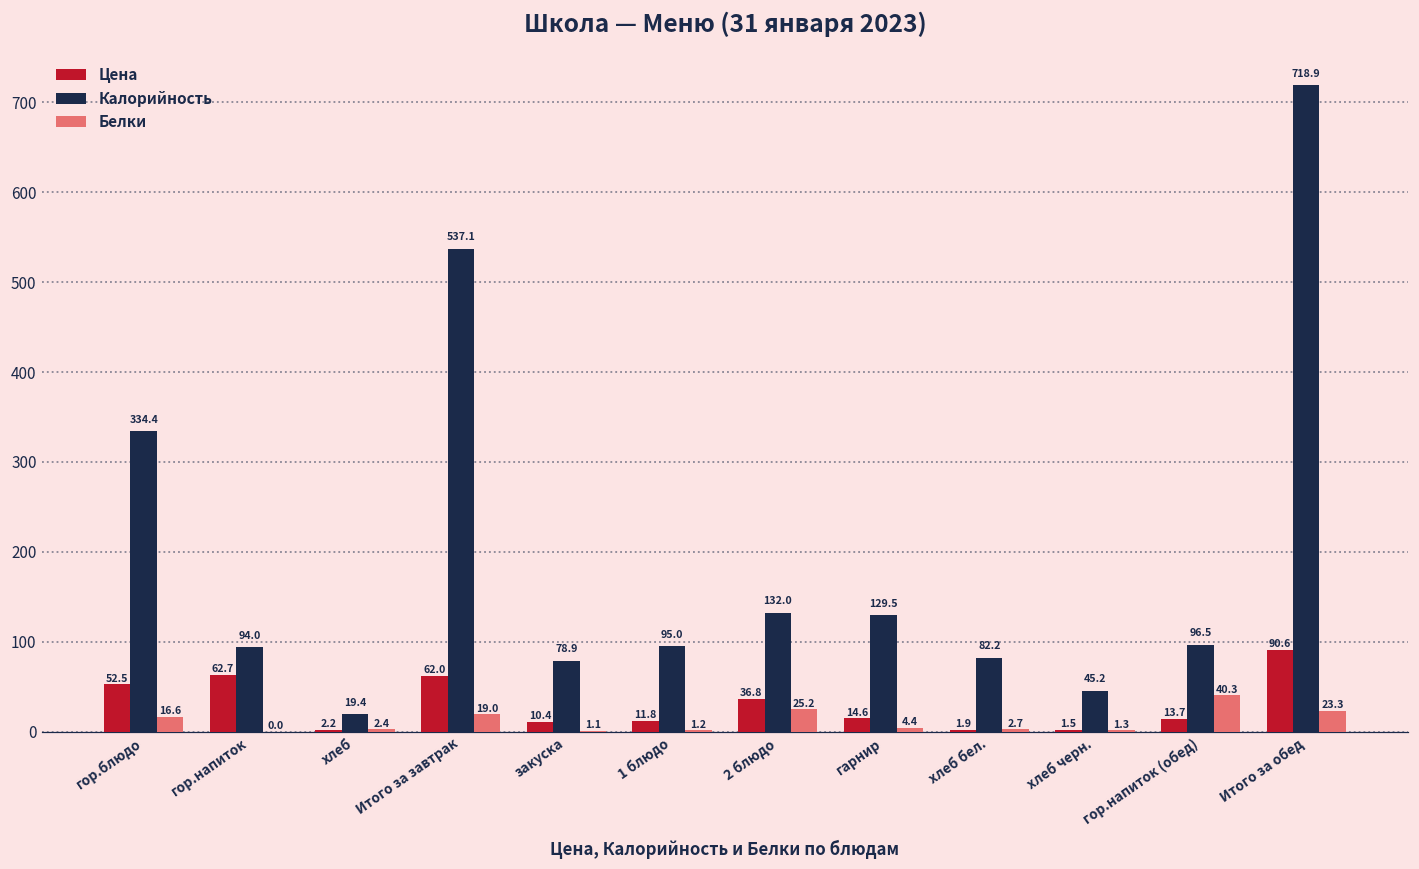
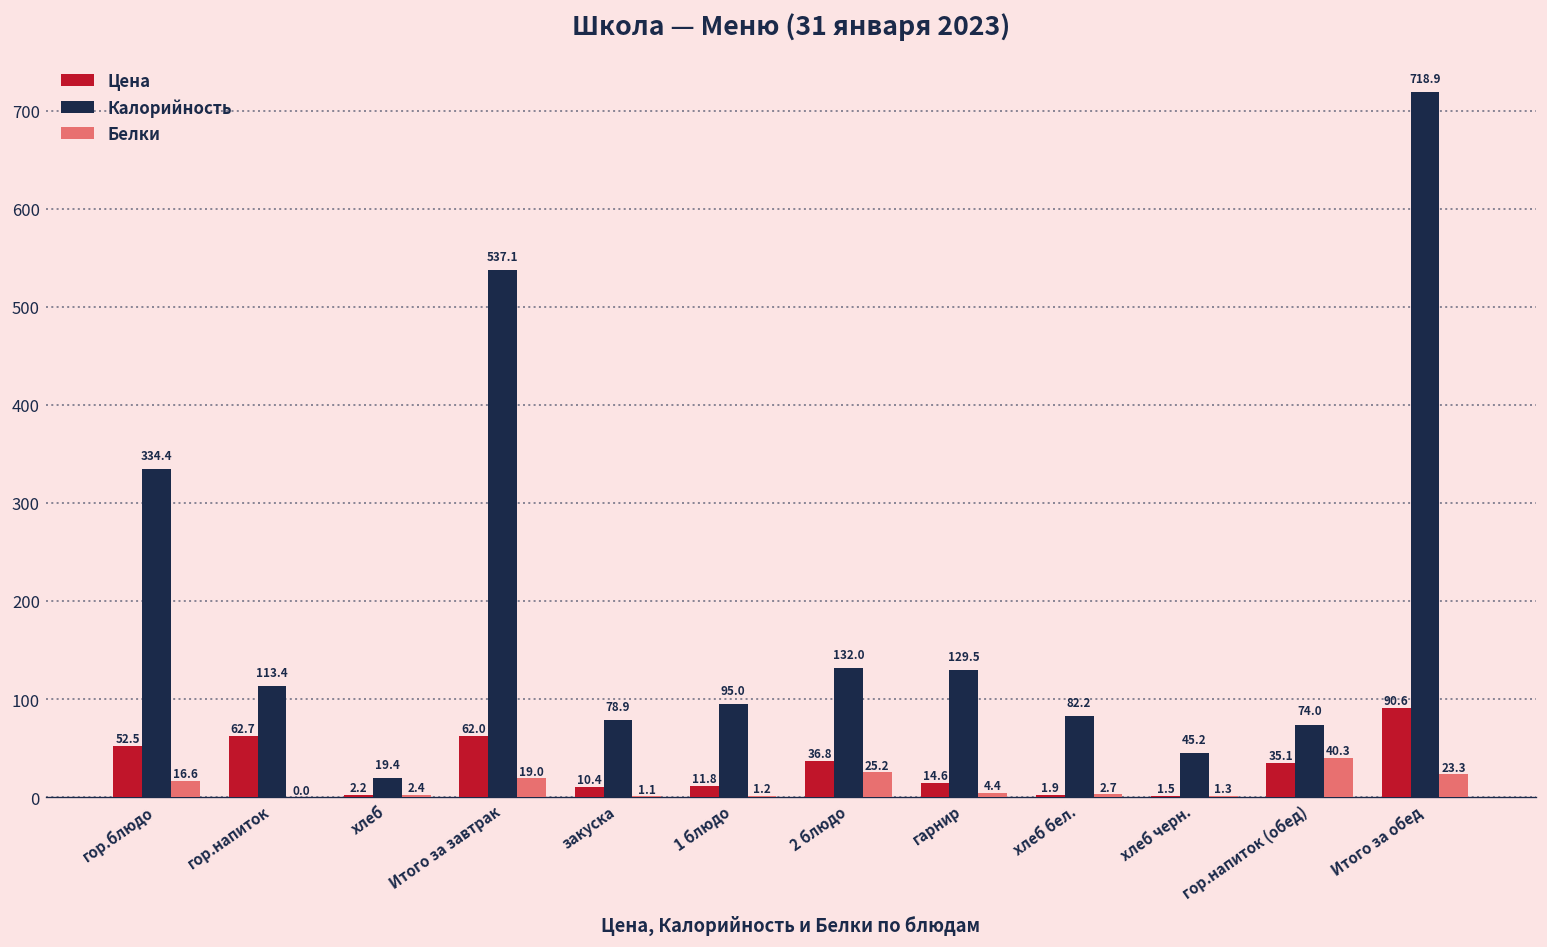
Калорийность, гор.напиток: 94.0 -> 113.4
Цена, гор.напиток (обед): 13.7 -> 35.1
Калорийность, гор.напиток (обед): 96.5 -> 74.0
